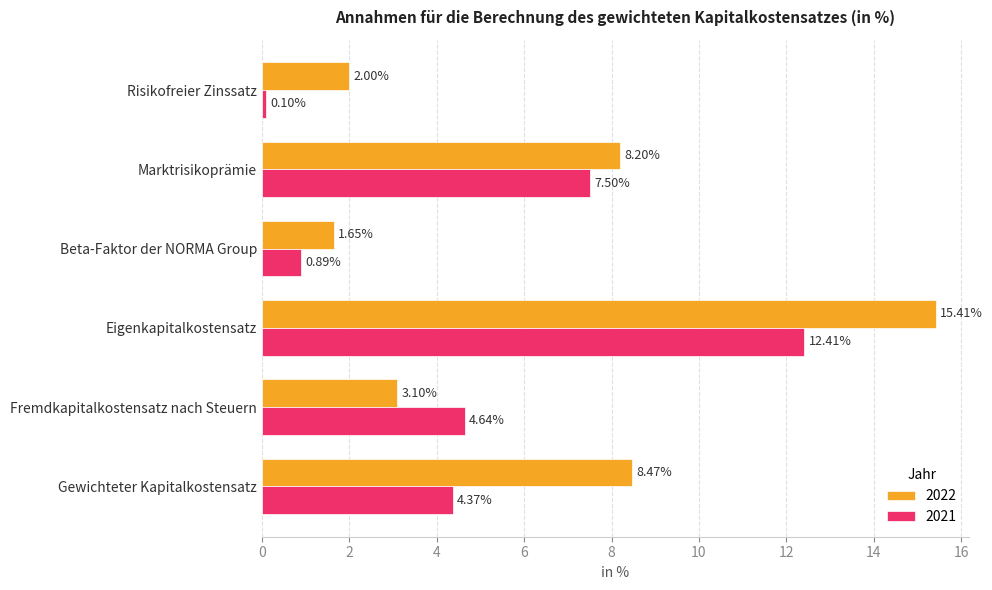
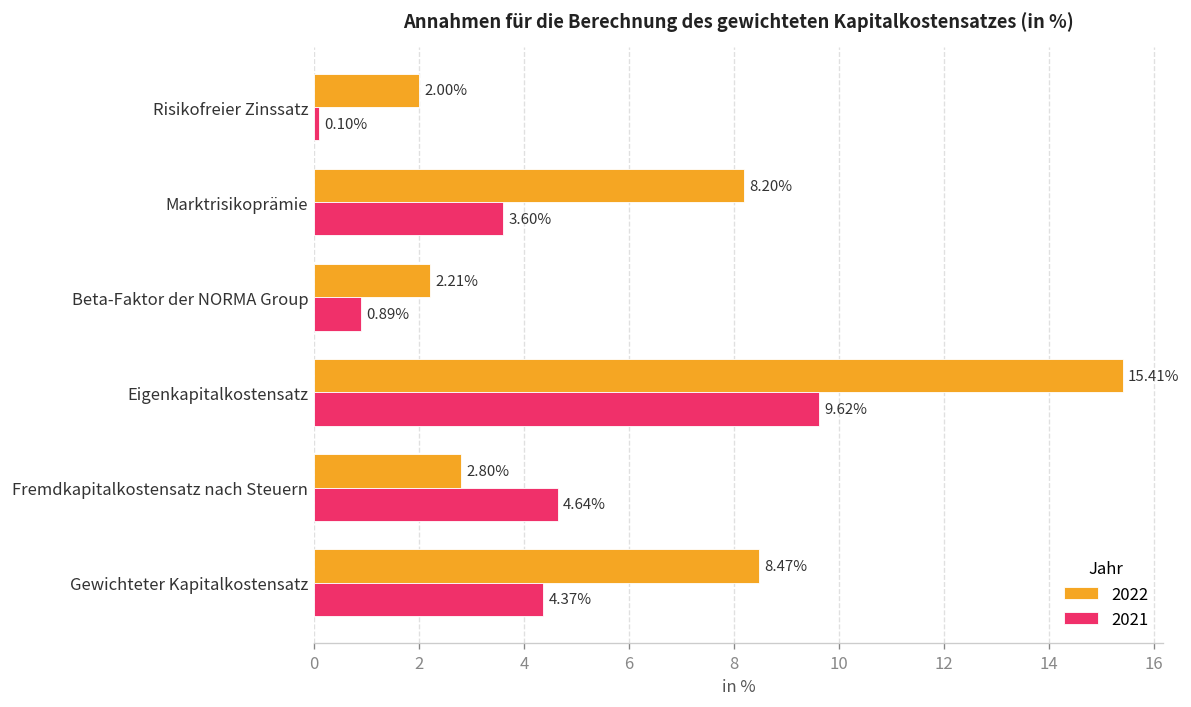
2021, Marktrisikoprämie: 7.50% -> 3.60%
2022, Beta-Faktor der NORMA Group: 1.65% -> 2.21%
2021, Eigenkapitalkostensatz: 12.41% -> 9.62%
2022, Fremdkapitalkostensatz nach Steuern: 3.10% -> 2.80%
